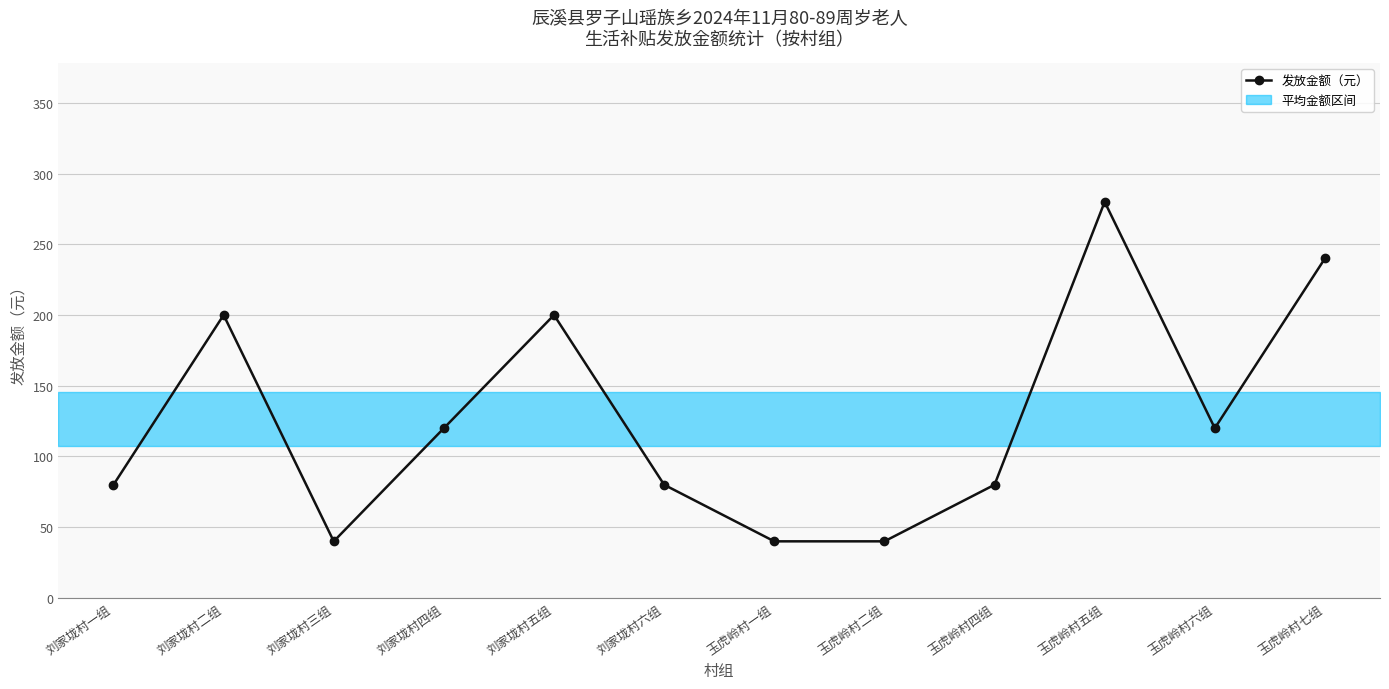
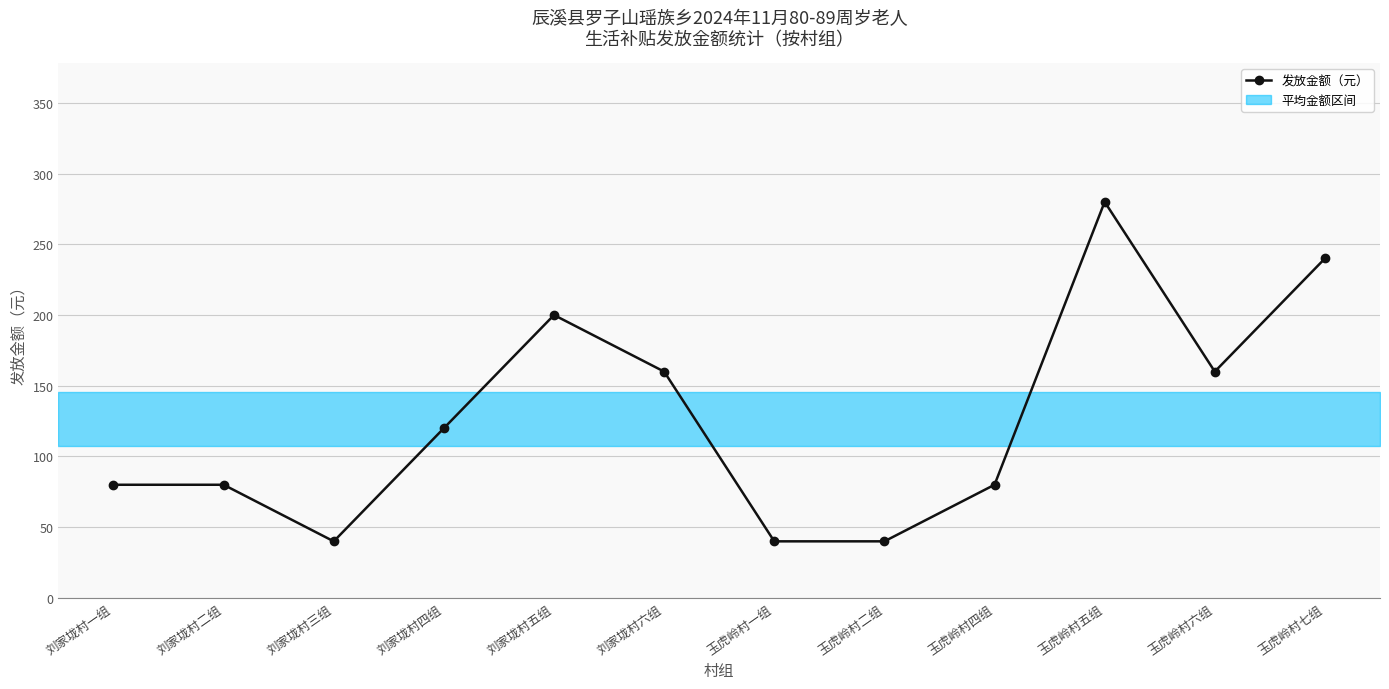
发放金额（元）, 刘家垅村二组: 200 -> 80
发放金额（元）, 刘家垅村六组: 80 -> 160
发放金额（元）, 玉虎岭村六组: 120 -> 160
